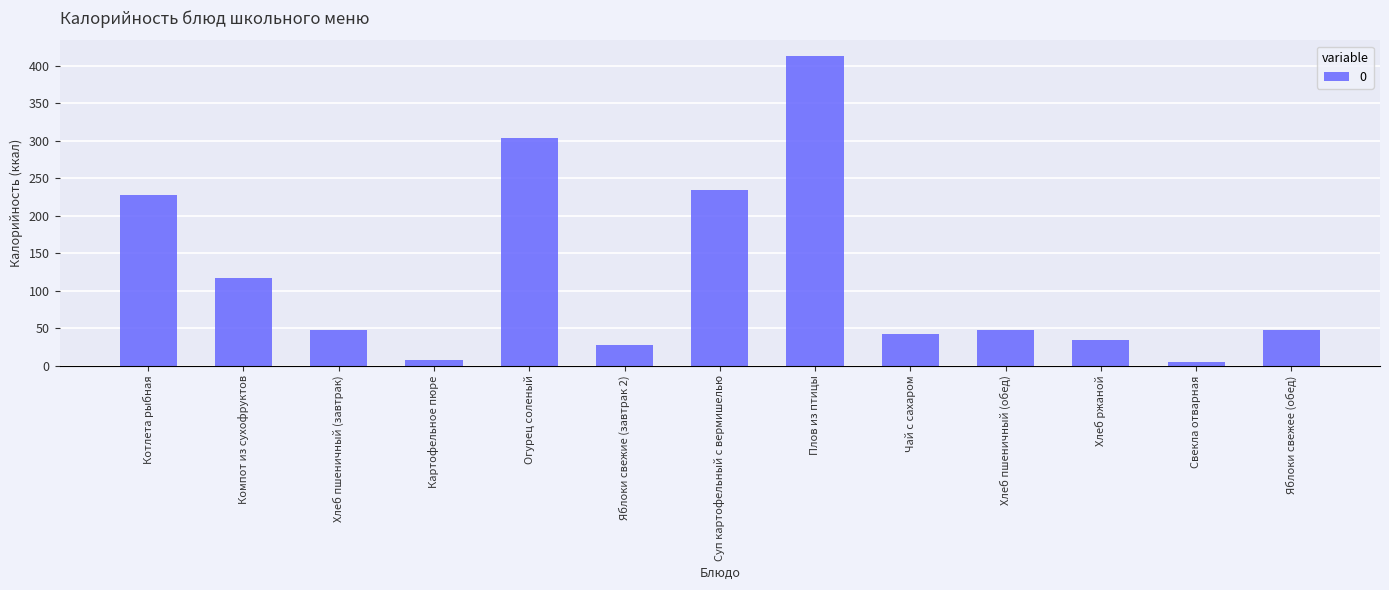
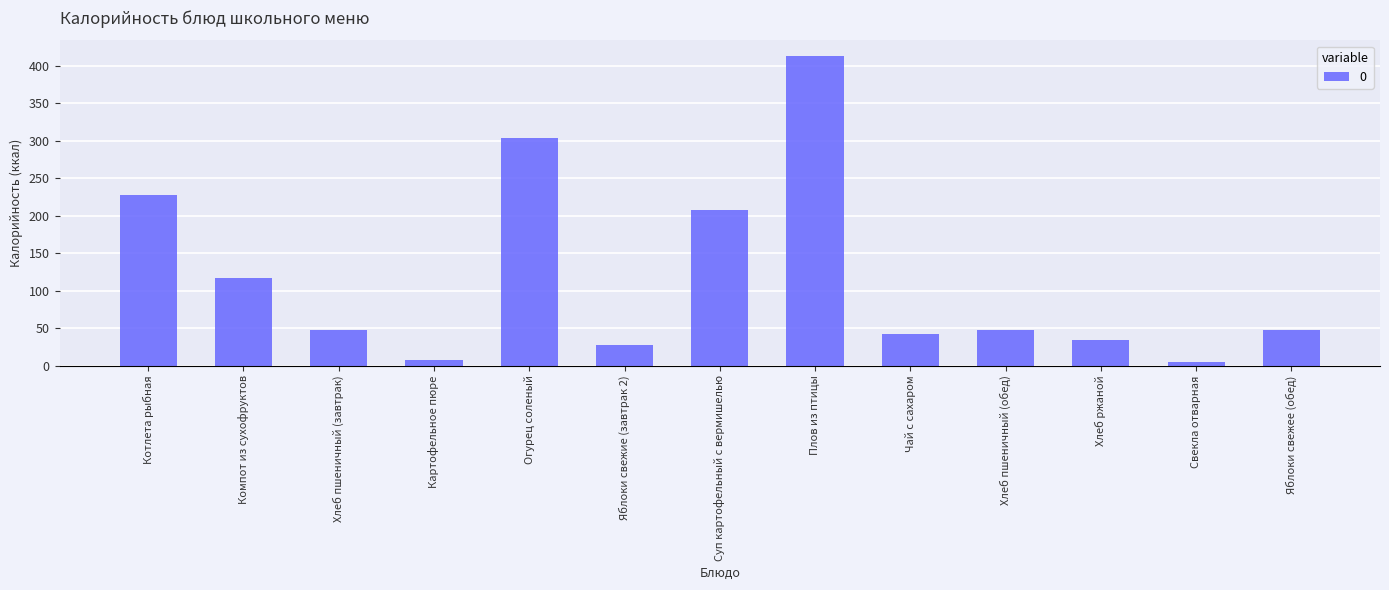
Суп картофельный с вермишелью: 230 -> 210
